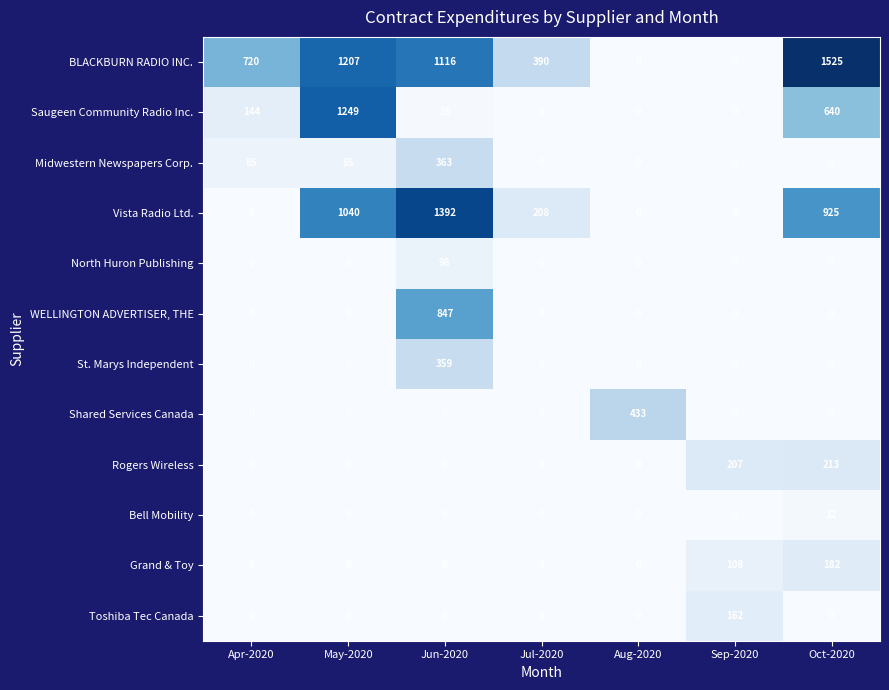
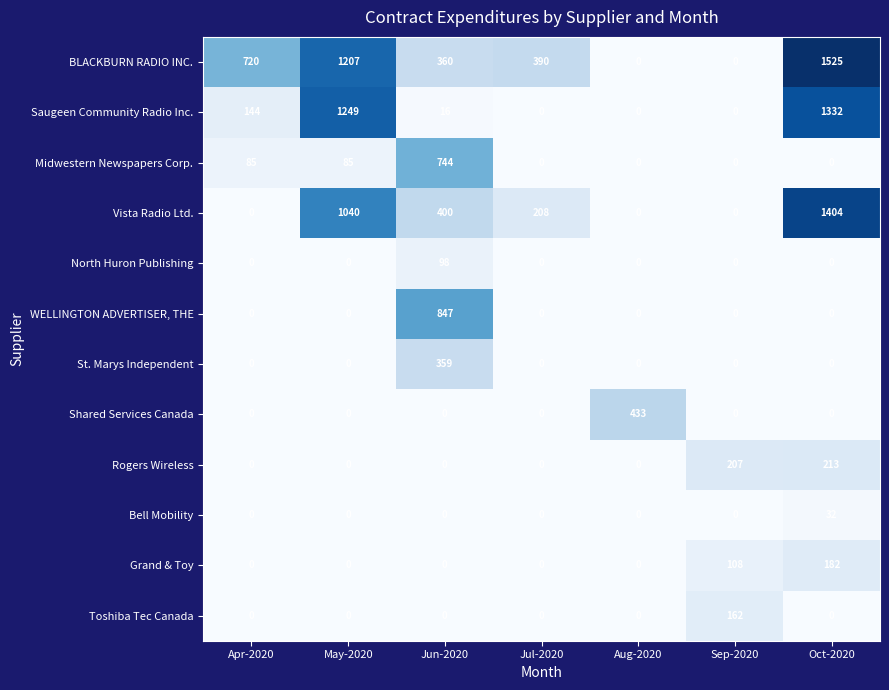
BLACKBURN RADIO INC., Jun-2020: 1116 -> 360
Saugeen Community Radio Inc., Oct-2020: 640 -> 1332
Midwestern Newspapers Corp., Jun-2020: 363 -> 744
Vista Radio Ltd., Jun-2020: 1392 -> 400
Vista Radio Ltd., Oct-2020: 925 -> 1404
